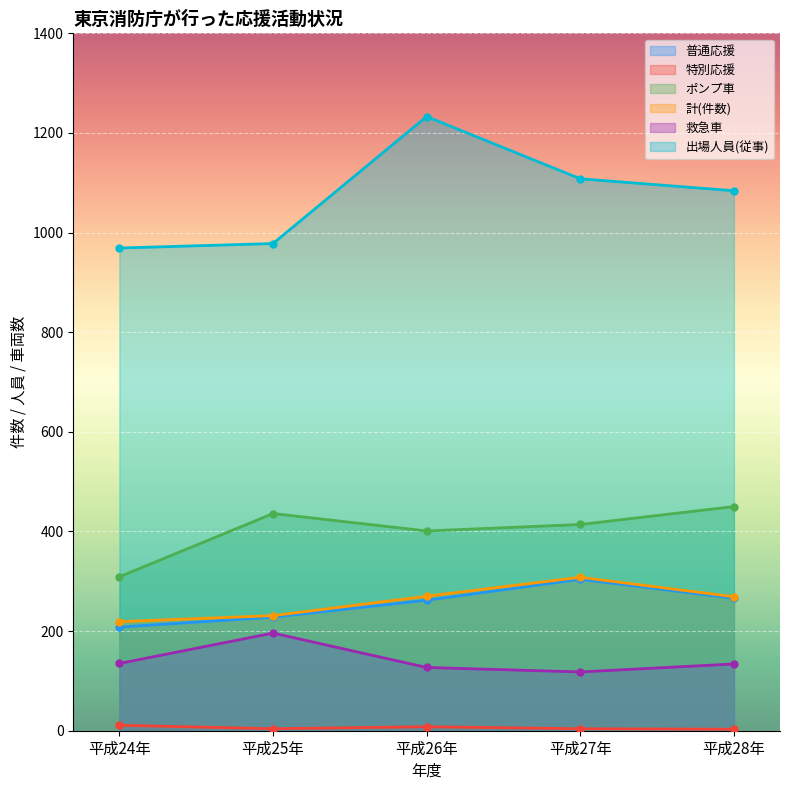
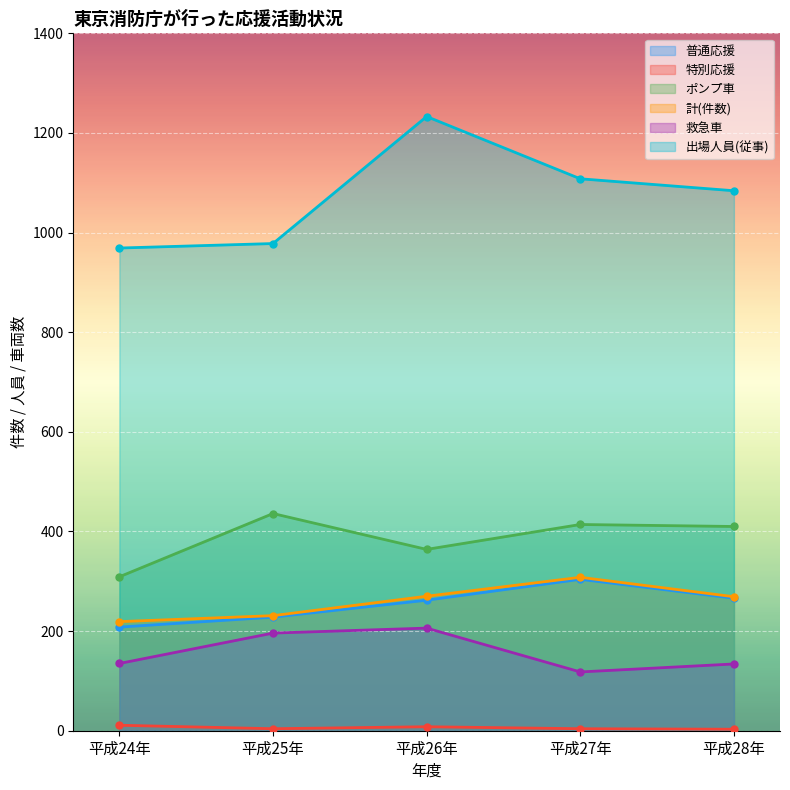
ポンプ車, 平成26年: 400 -> 360
救急車, 平成26年: 130 -> 210
ポンプ車, 平成28年: 450 -> 410
